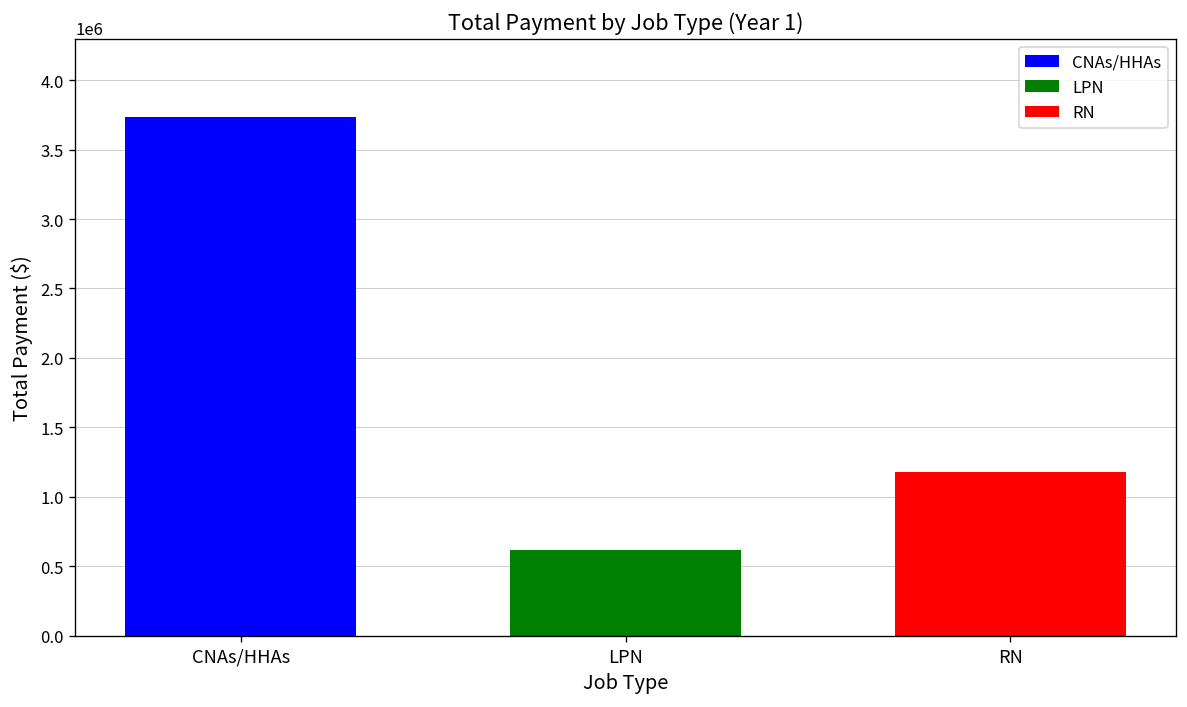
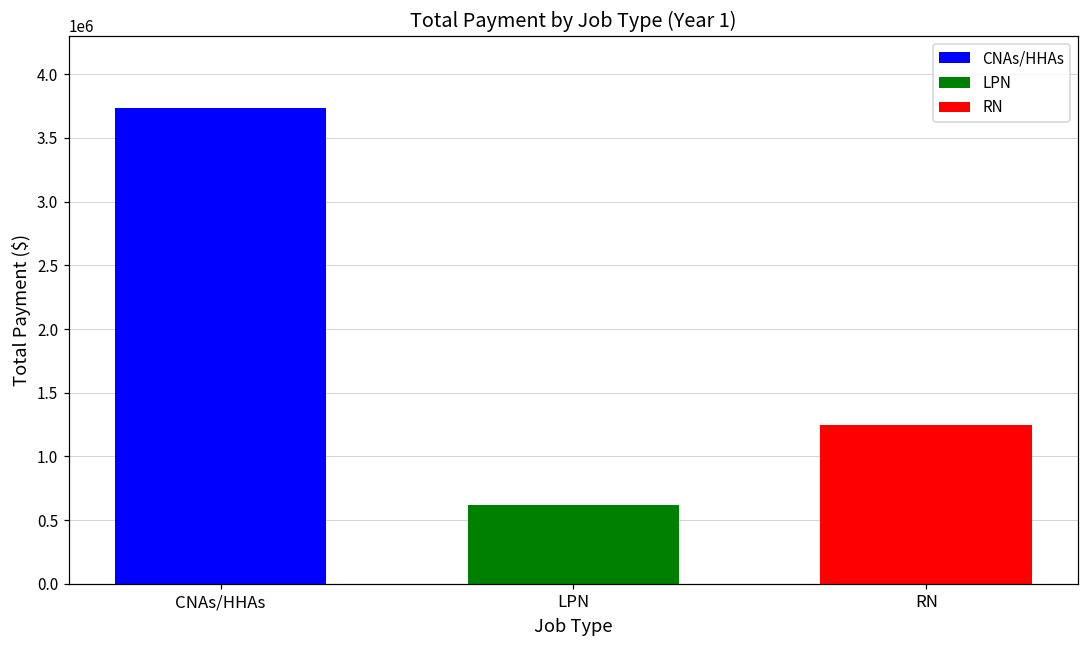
RN: 1180000 -> 1250000
